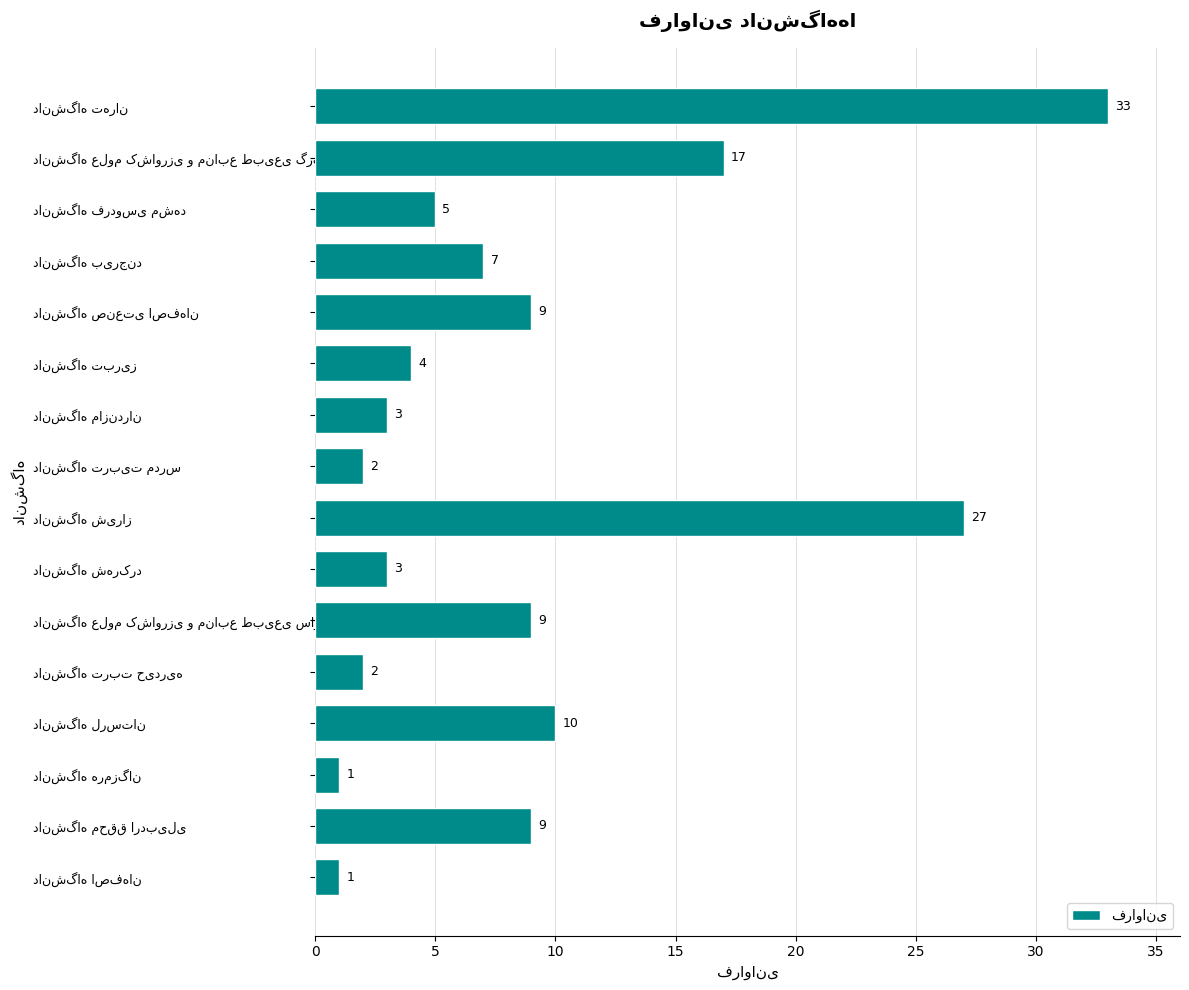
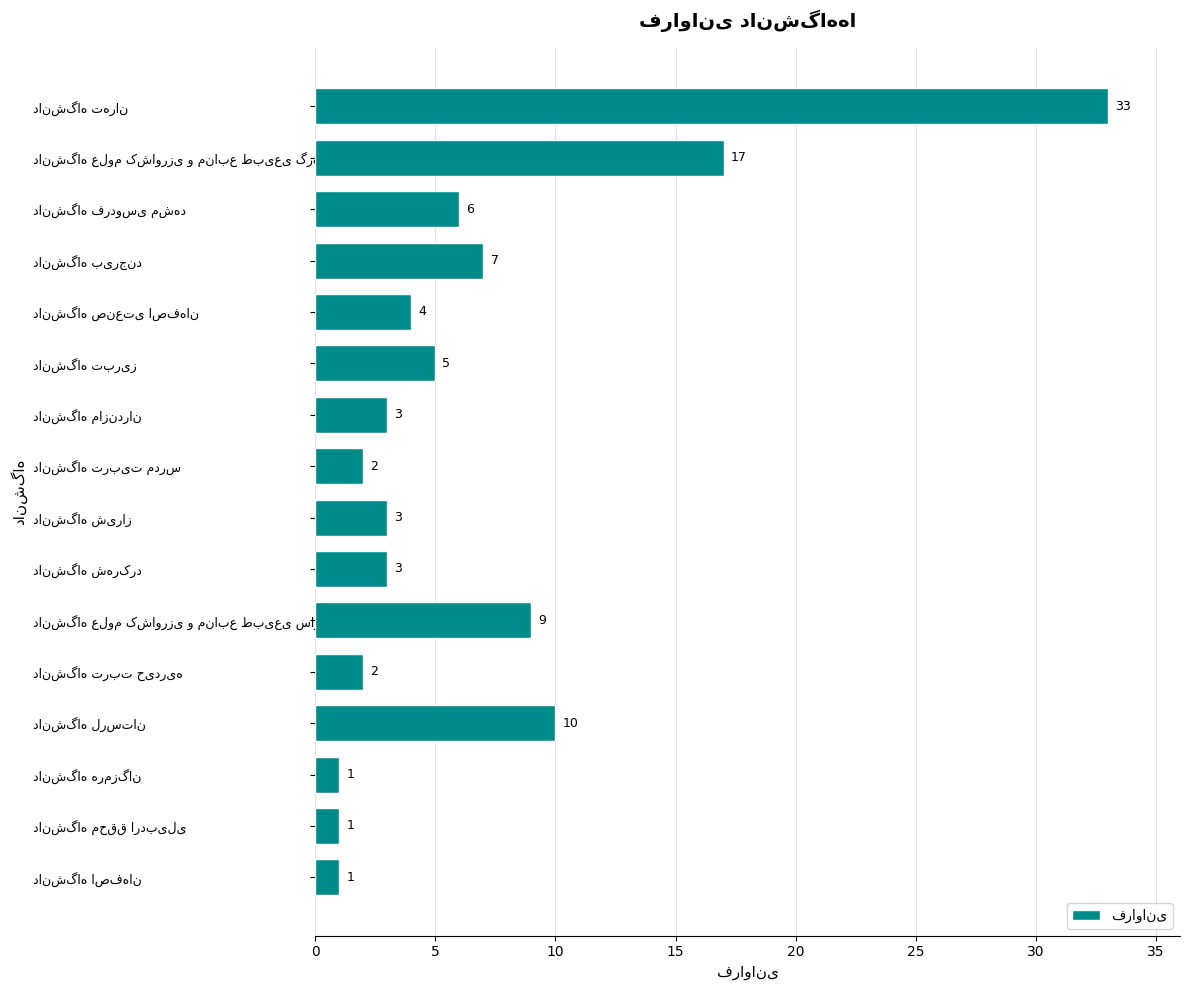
دانشگاه فردوسی مشهد: 5 -> 6
دانشگاه صنعتی اصفهان: 9 -> 4
دانشگاه تبریز: 4 -> 5
دانشگاه شیراز: 27 -> 3
دانشگاه محقق اردبیلی: 9 -> 1
